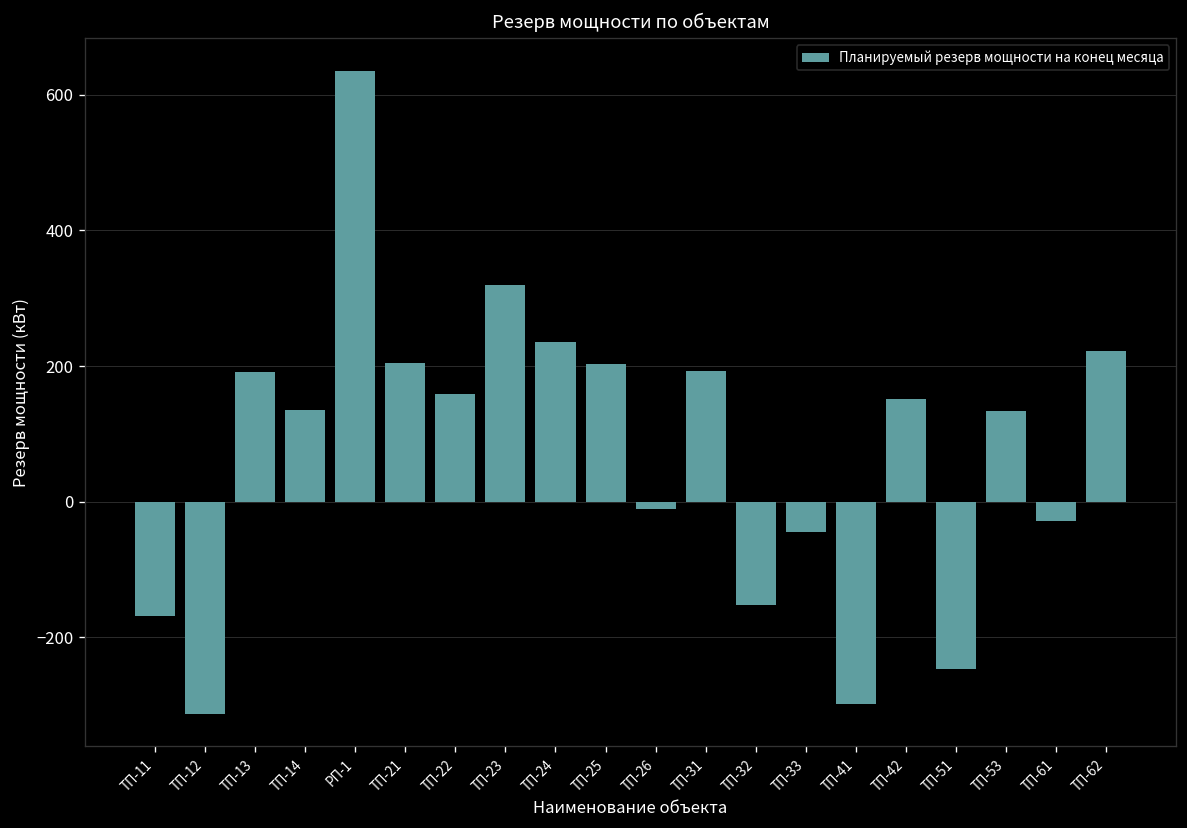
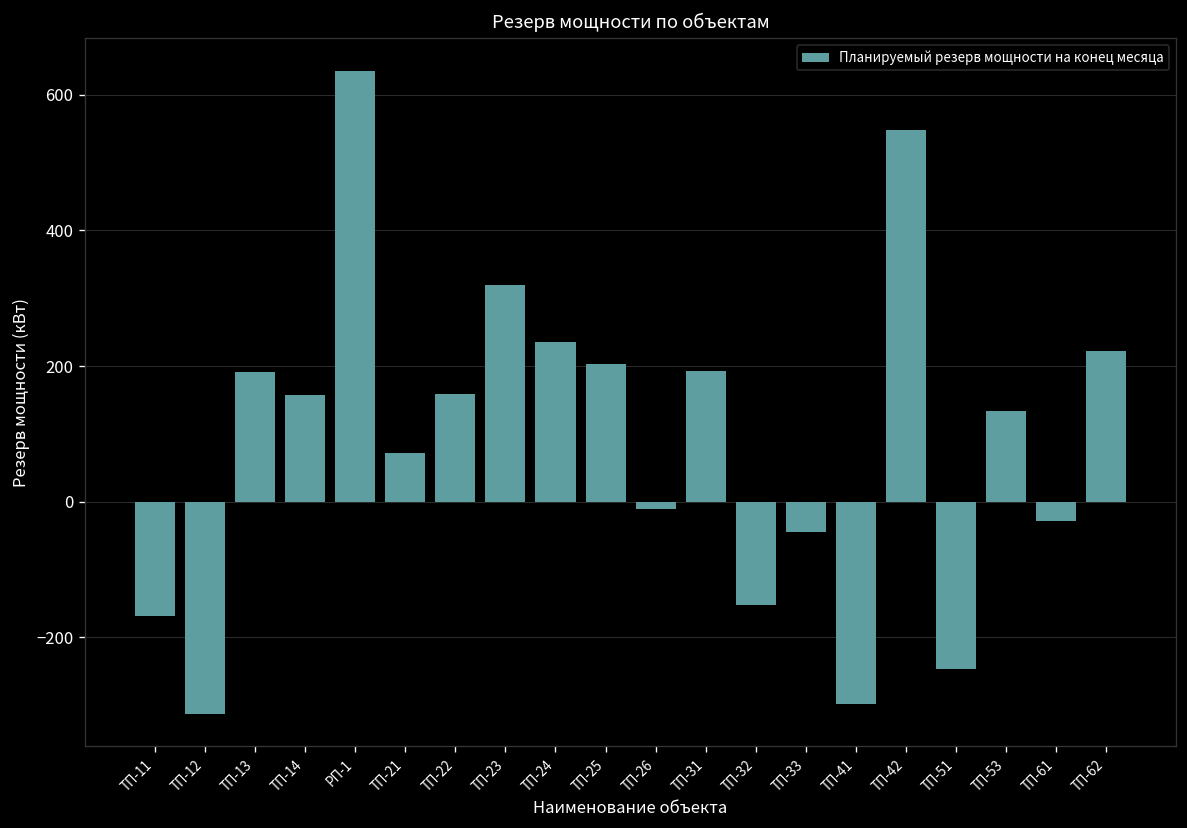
ТП-14: 130 -> 160
ТП-21: 200 -> 70
ТП-42: 150 -> 550
